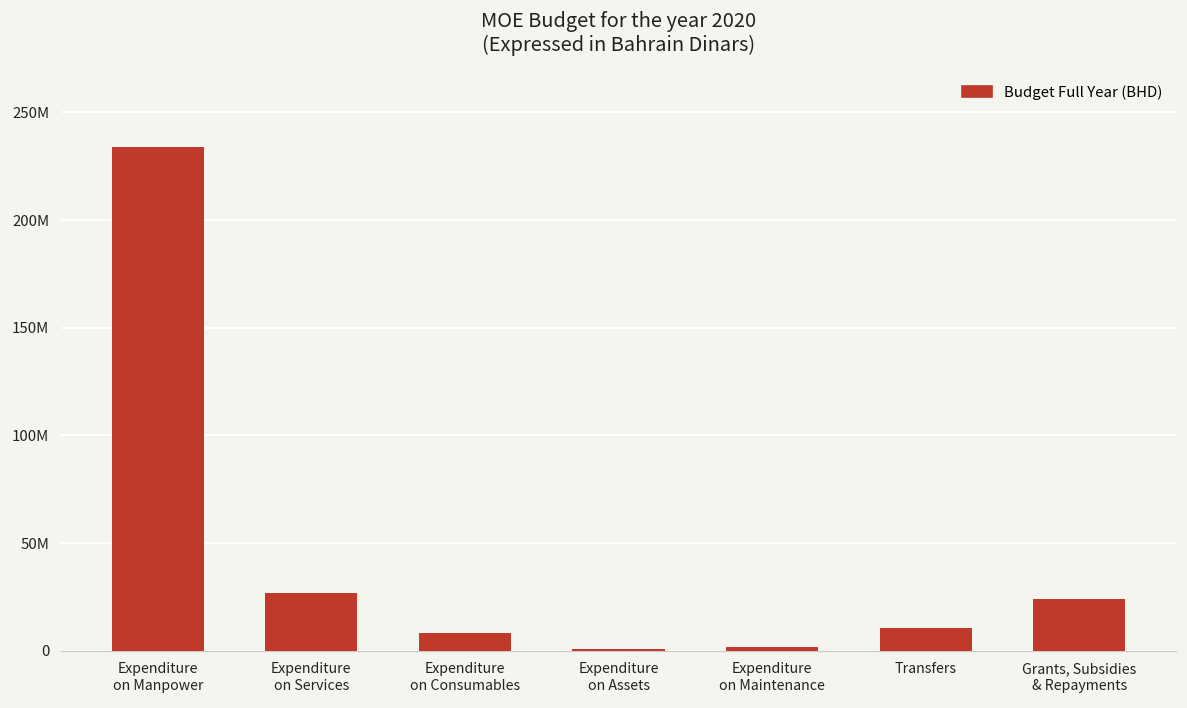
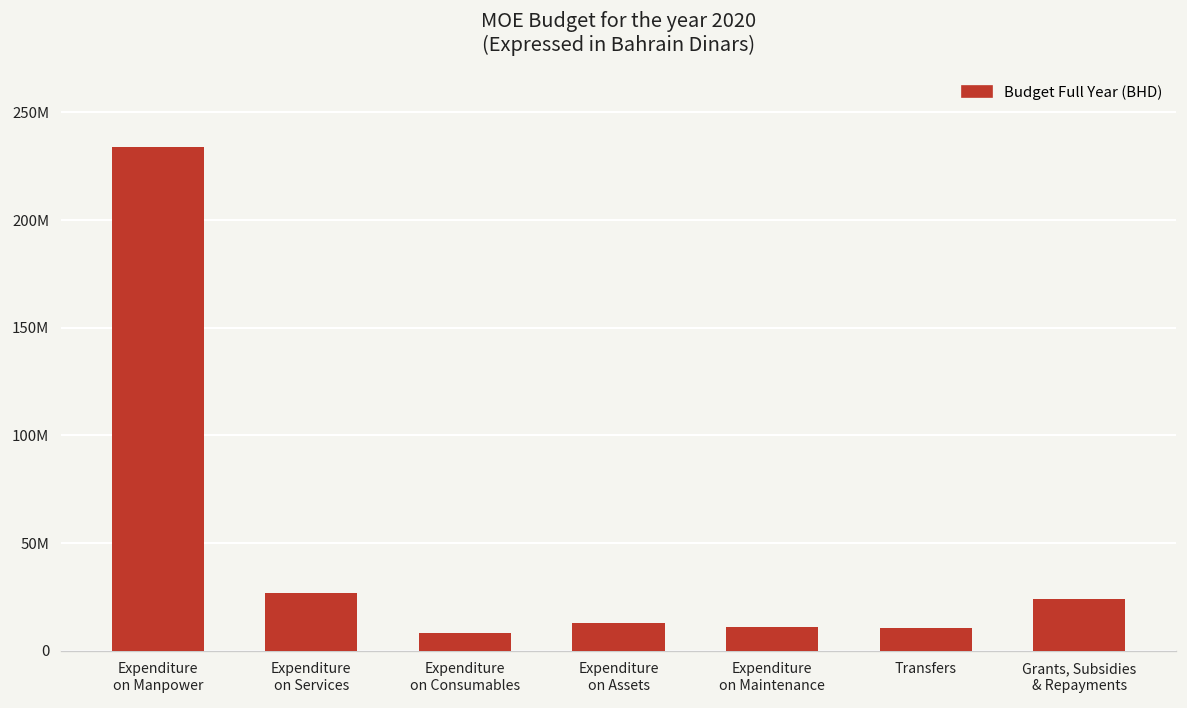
Expenditure on Assets: 1000000 -> 13000000
Expenditure on Maintenance: 2000000 -> 11000000
